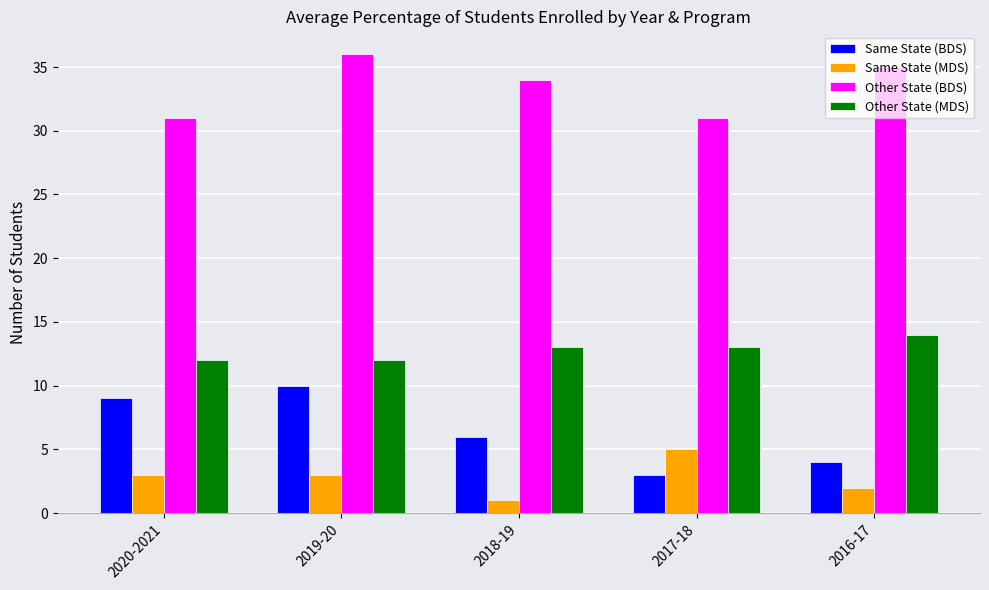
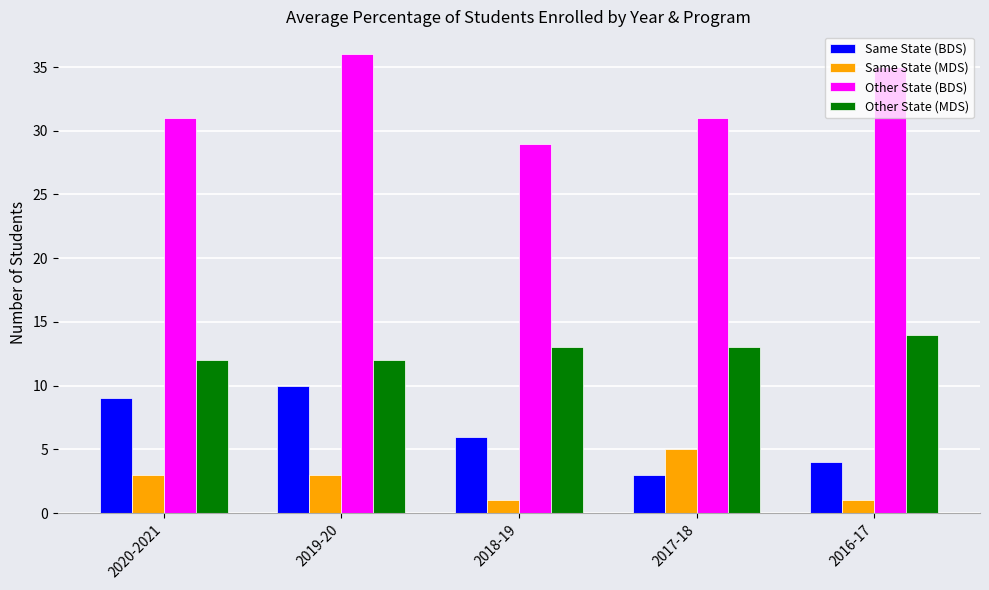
Other State (BDS), 2018-19: 34 -> 29
Same State (MDS), 2016-17: 2 -> 1
